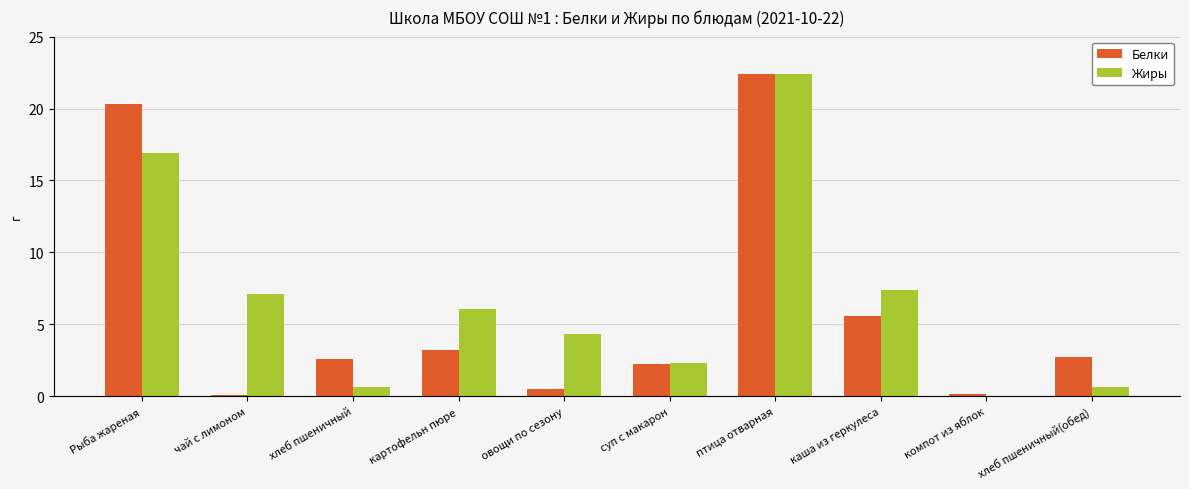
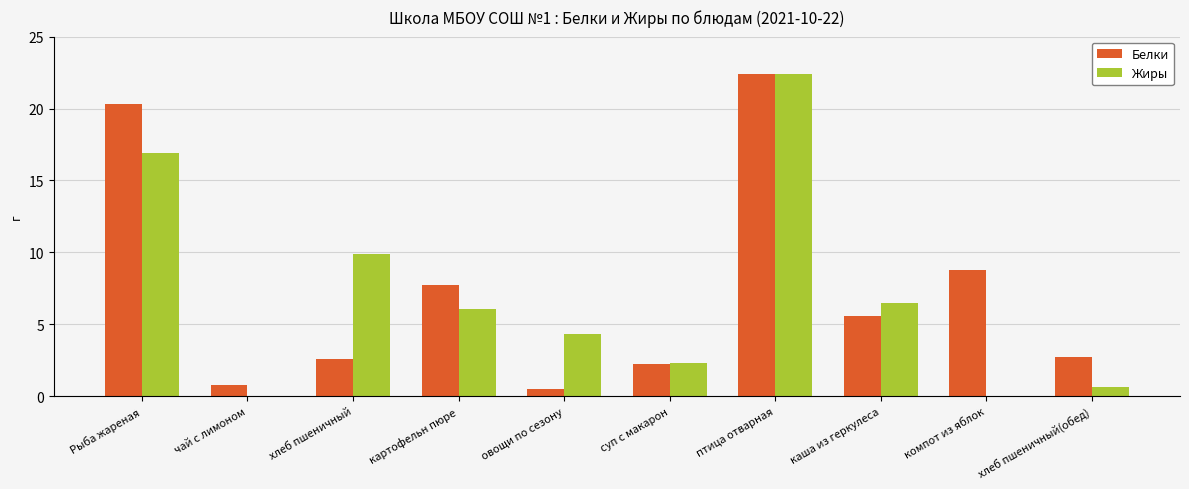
Белки, чай с лимоном: 0.1 -> 0.8
Жиры, чай с лимоном: 7.1 -> 0.0
Жиры, хлеб пшеничный: 0.7 -> 9.9
Белки, картофельн пюре: 3.2 -> 7.7
Жиры, каша из геркулеса: 7.4 -> 6.5
Белки, компот из яблок: 0.2 -> 8.8
